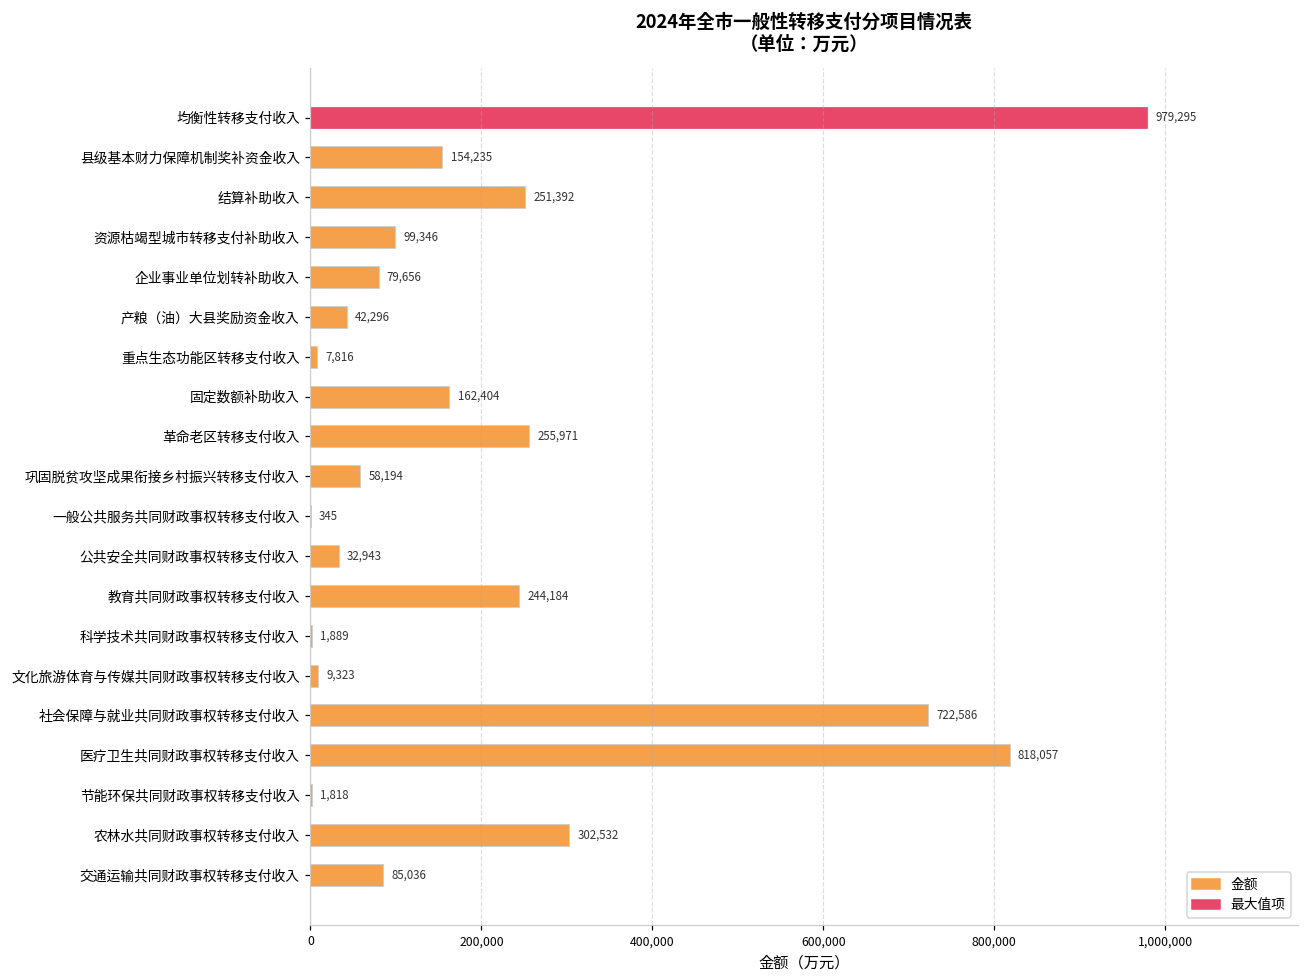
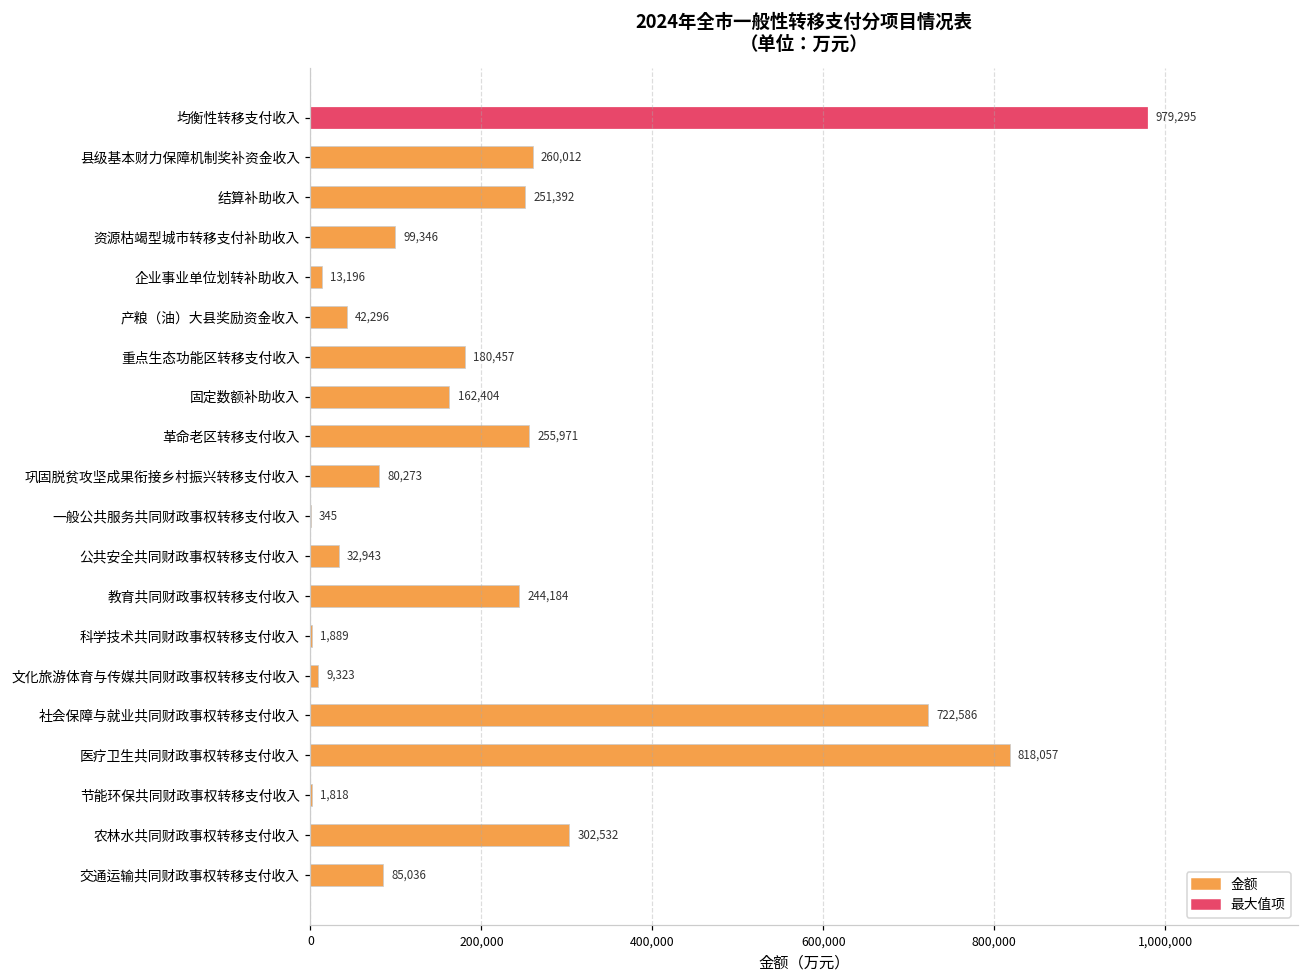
县级基本财力保障机制奖补资金收入: 154,235 -> 260,012
企业事业单位划转补助收入: 79,656 -> 13,196
重点生态功能区转移支付收入: 7,816 -> 180,457
巩固脱贫攻坚成果衔接乡村振兴转移支付收入: 58,194 -> 80,273
